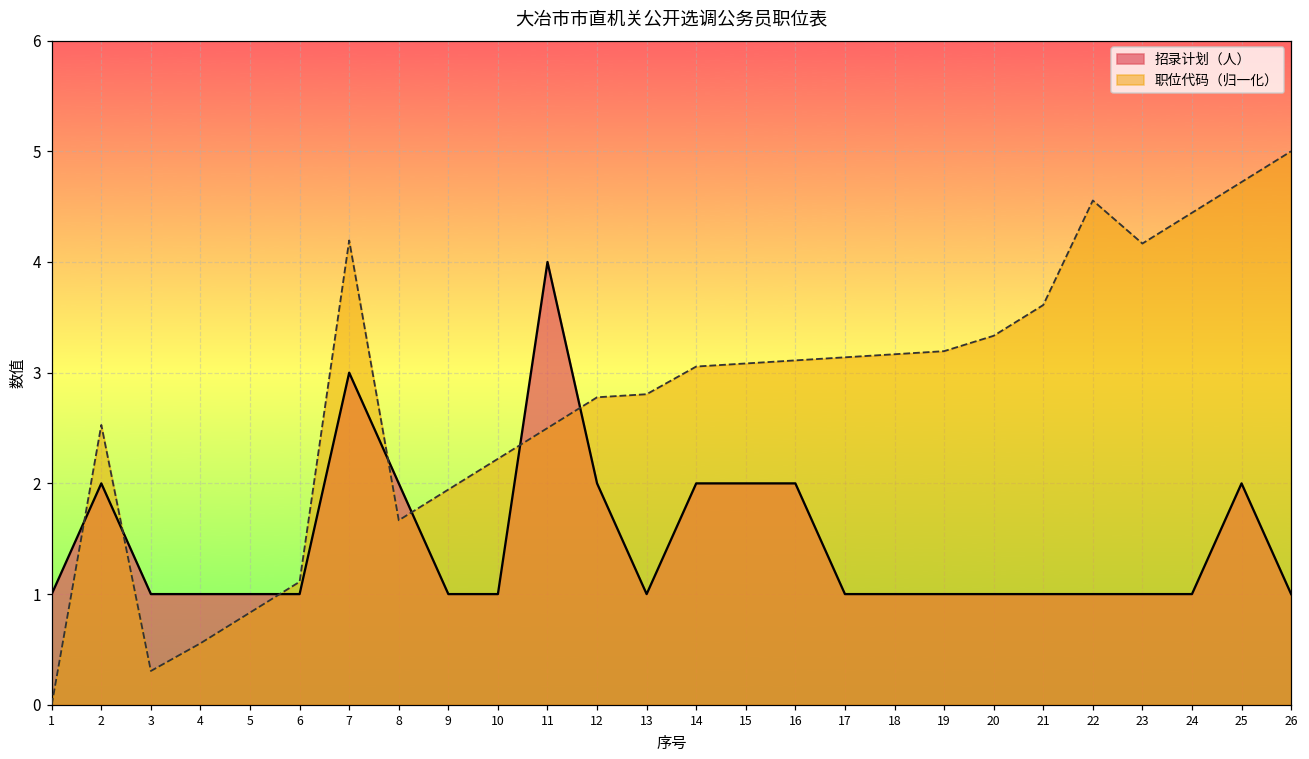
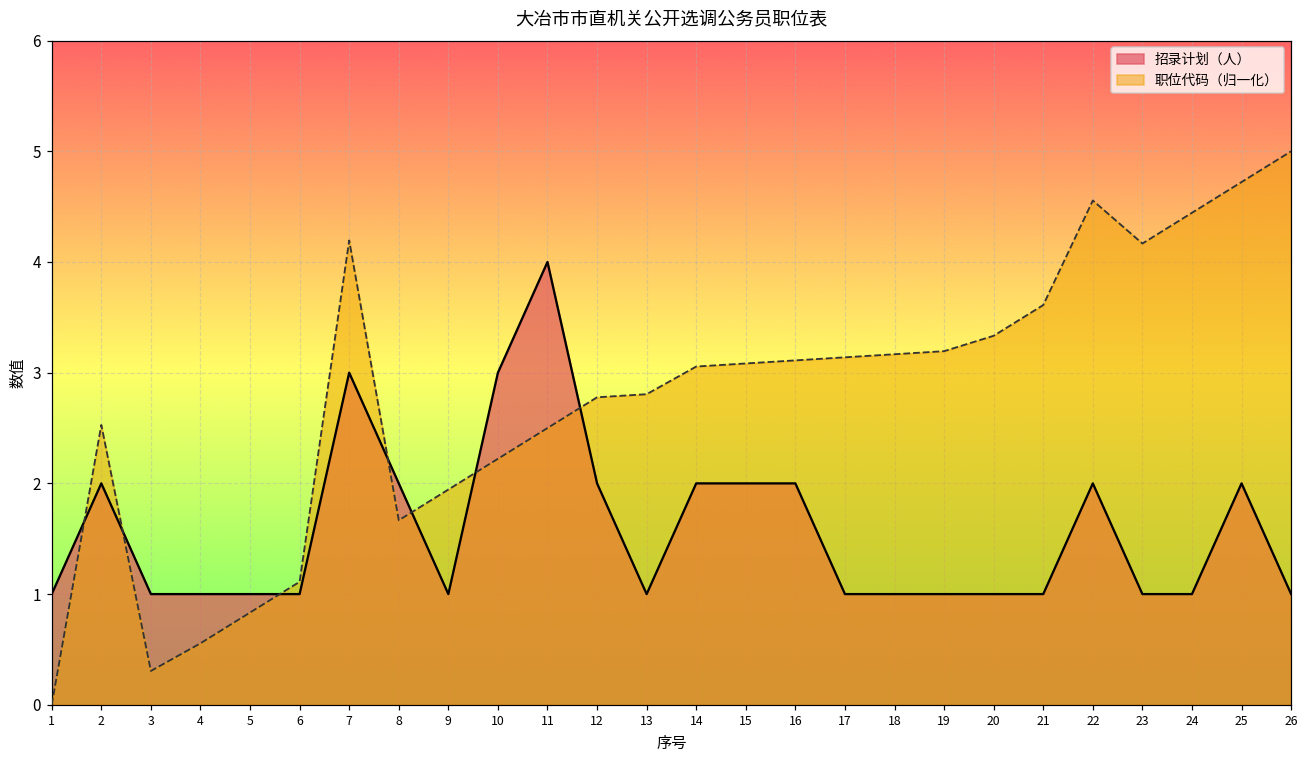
招录计划（人）, 10: 1 -> 3
招录计划（人）, 22: 1 -> 2
